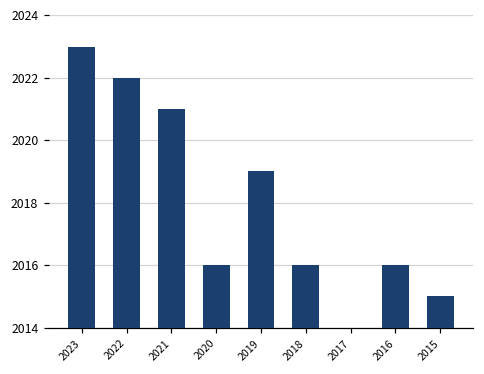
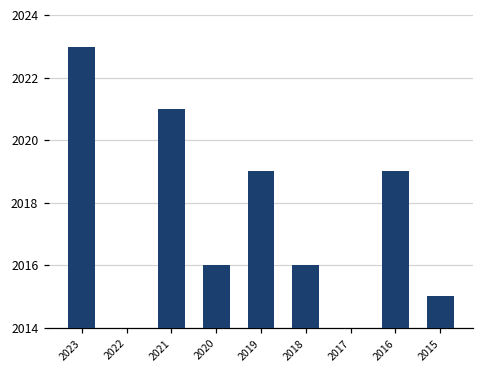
2022: 2022 -> 2014
2016: 2016 -> 2019
